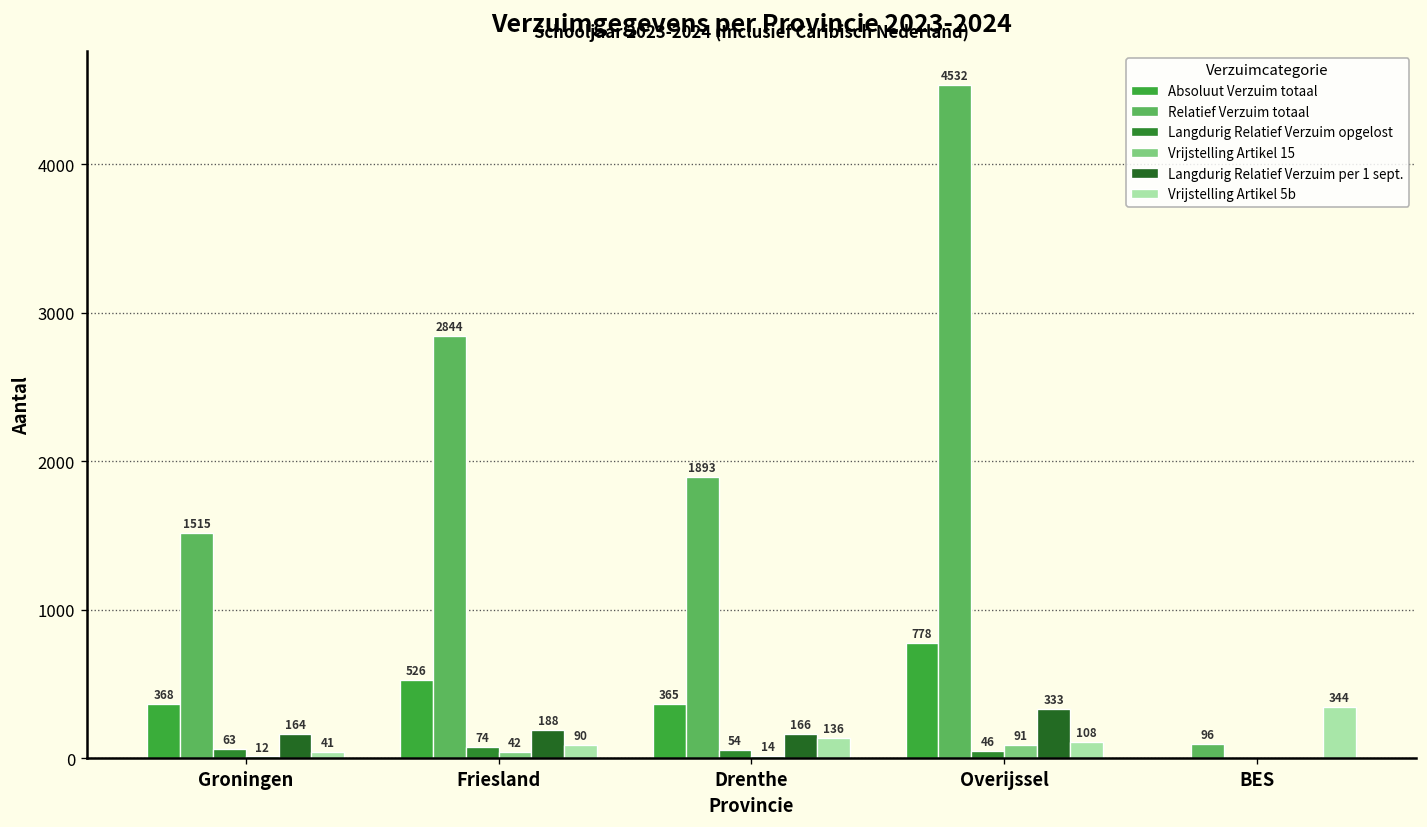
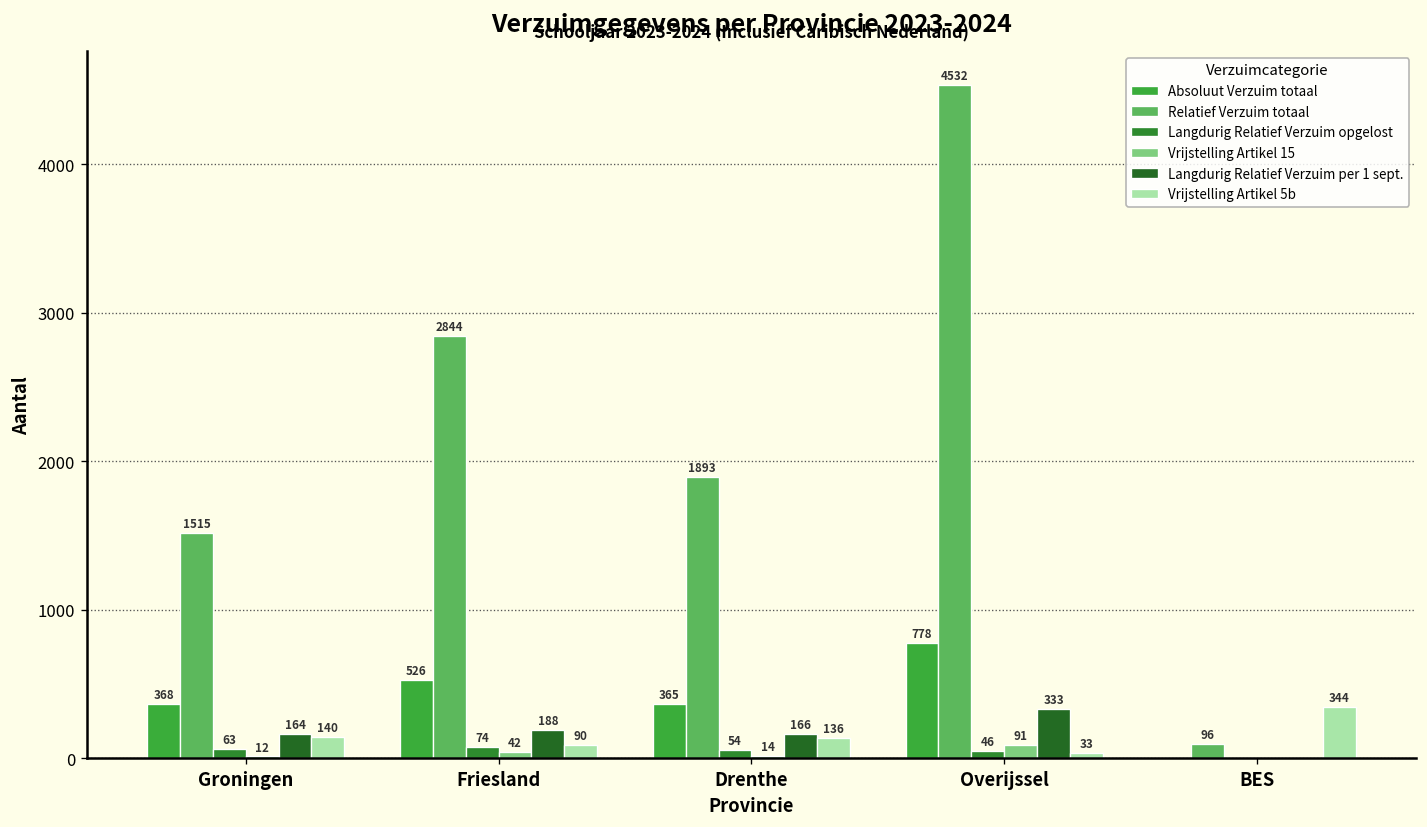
Vrijstelling Artikel 5b, Groningen: 41 -> 140
Vrijstelling Artikel 5b, Overijssel: 108 -> 33
